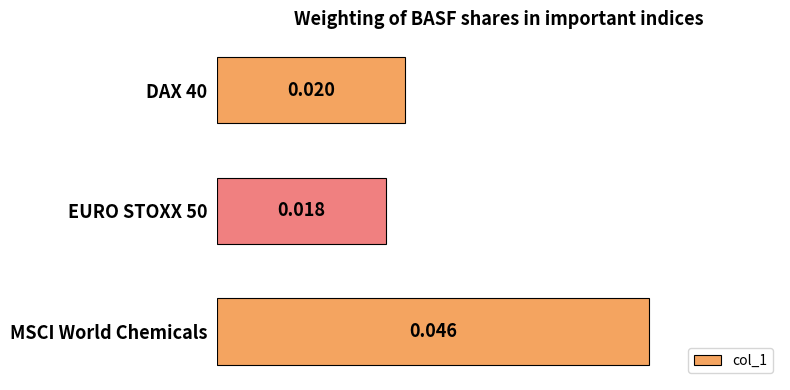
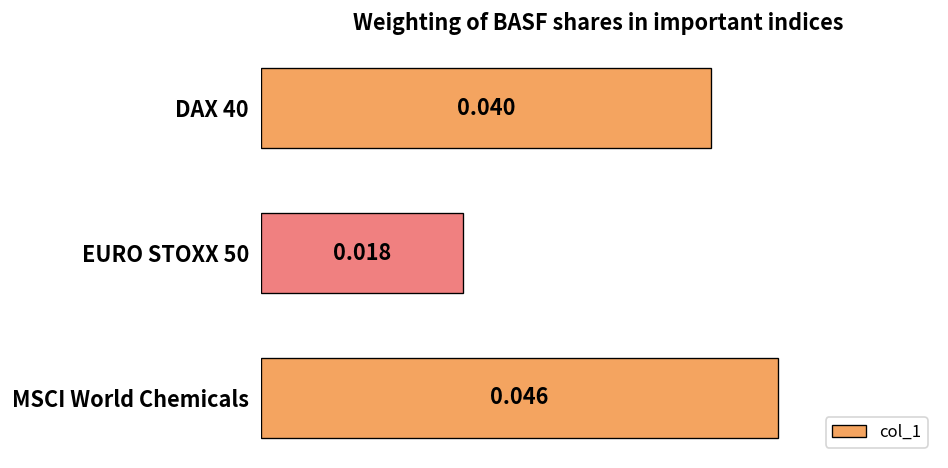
DAX 40: 0.020 -> 0.040
